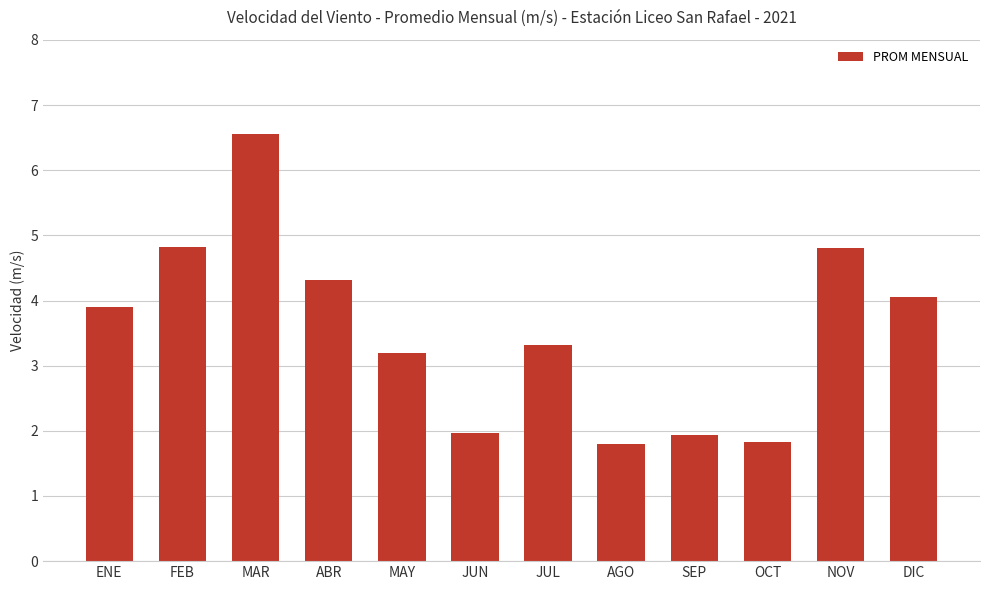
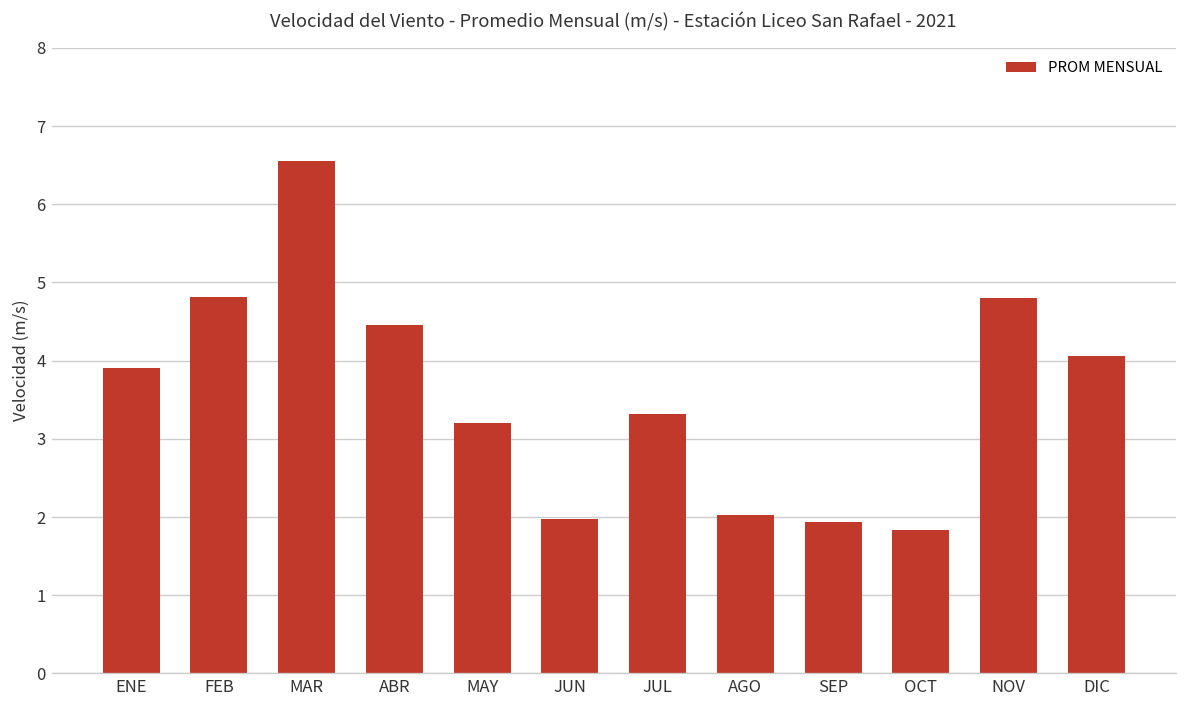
ABR: 4.3 -> 4.5
AGO: 1.8 -> 2.0
